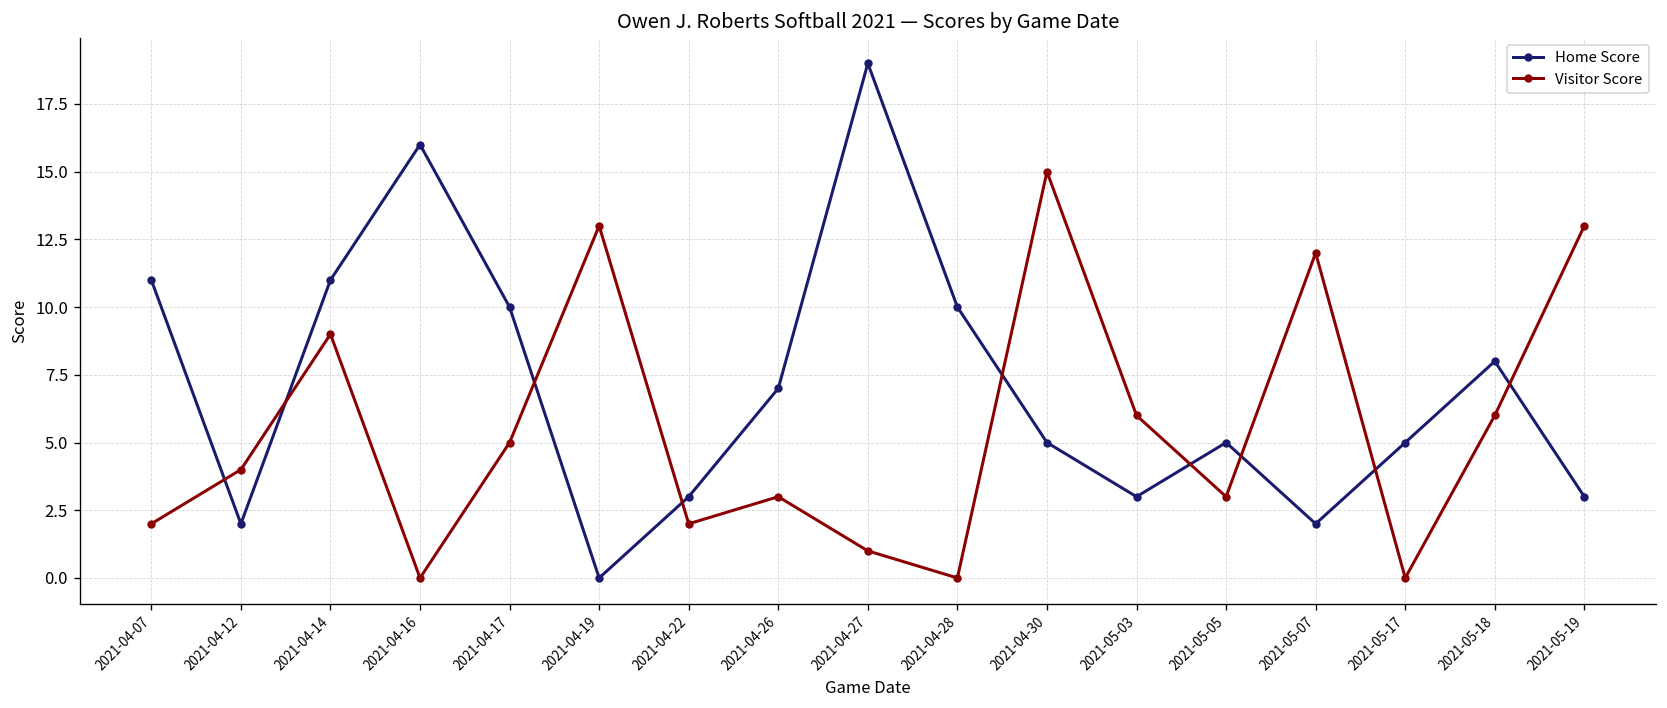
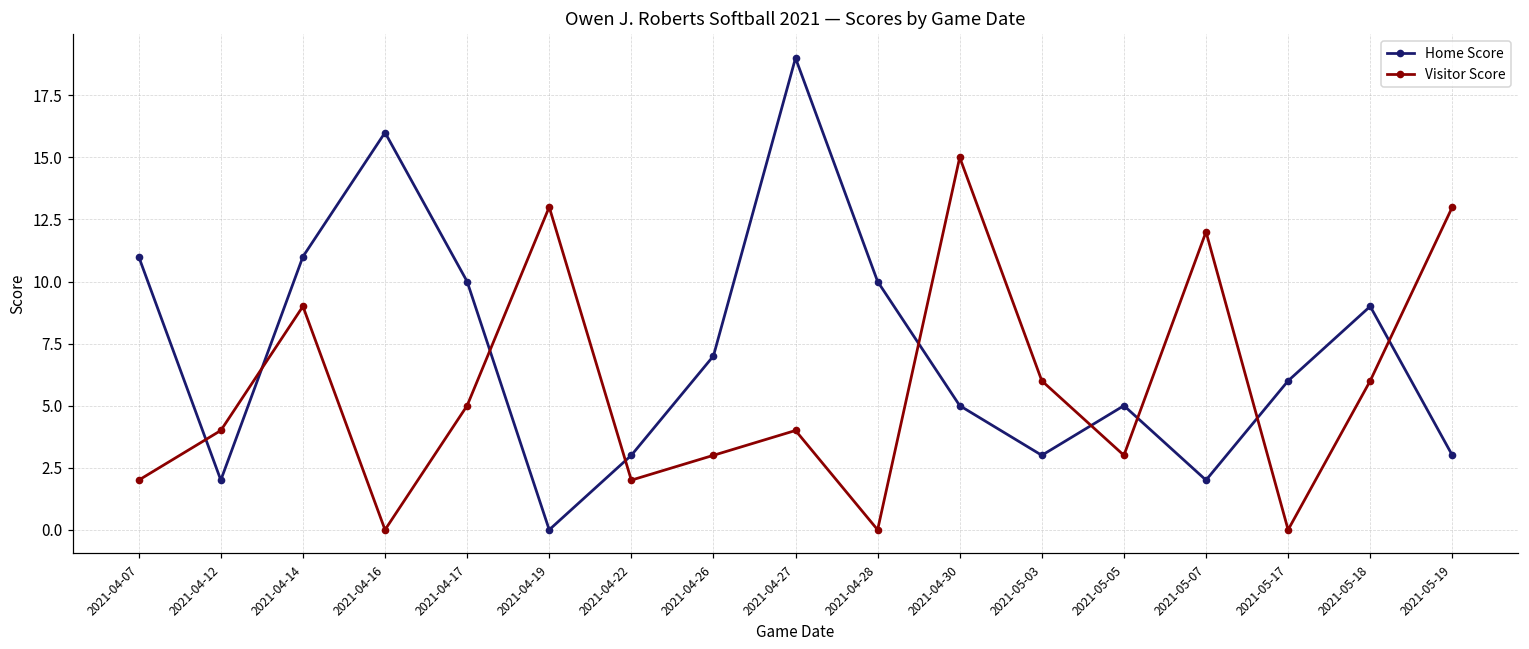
Visitor Score, 2021-04-27: 1 -> 4
Home Score, 2021-05-17: 5 -> 6
Home Score, 2021-05-18: 8 -> 9
